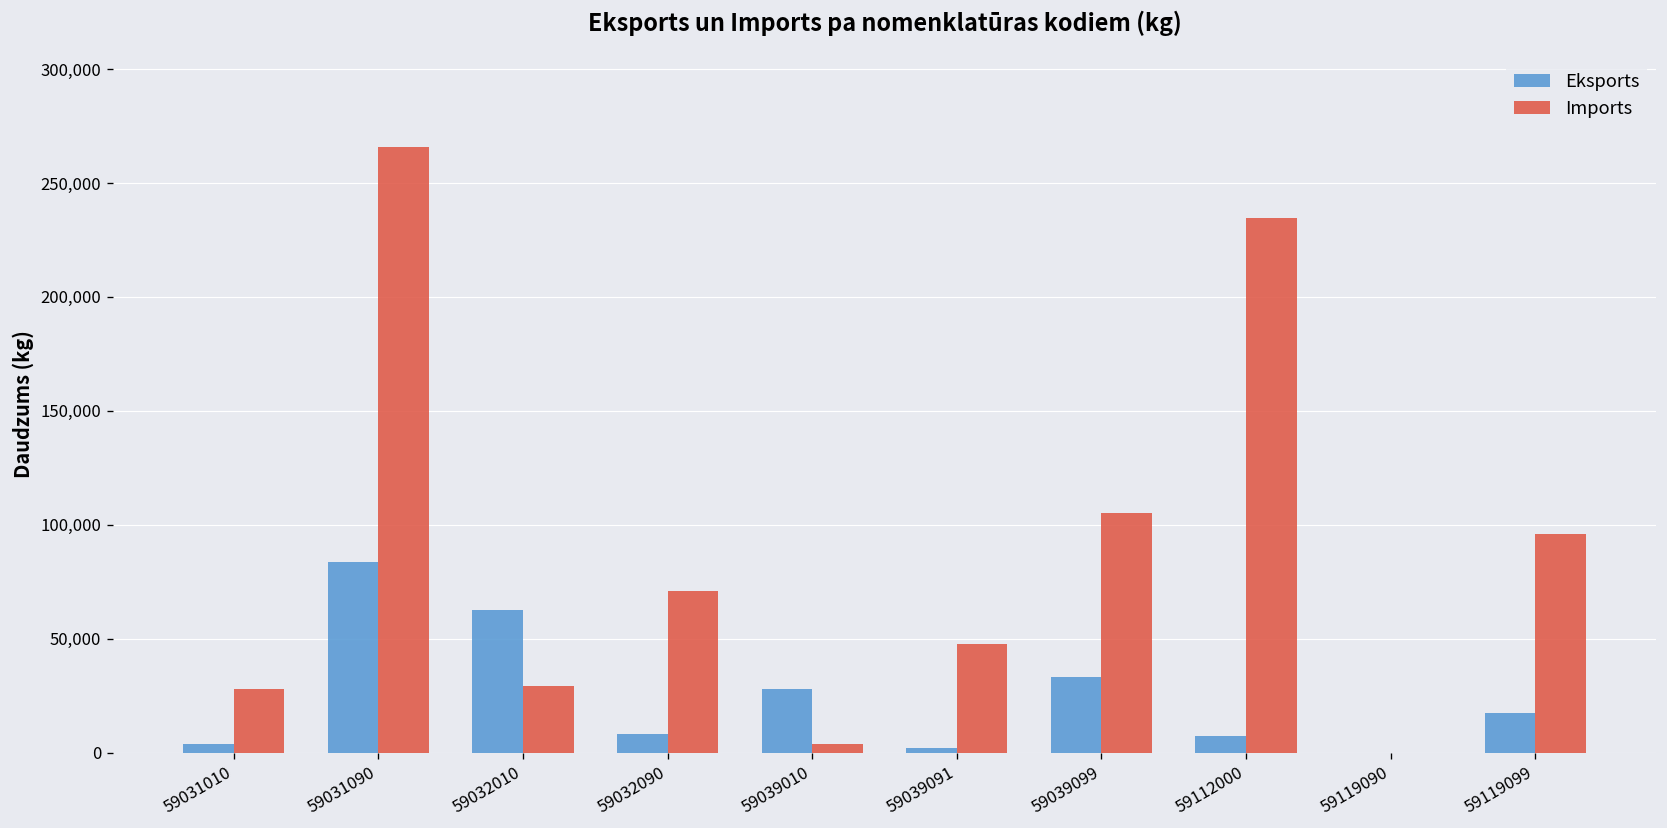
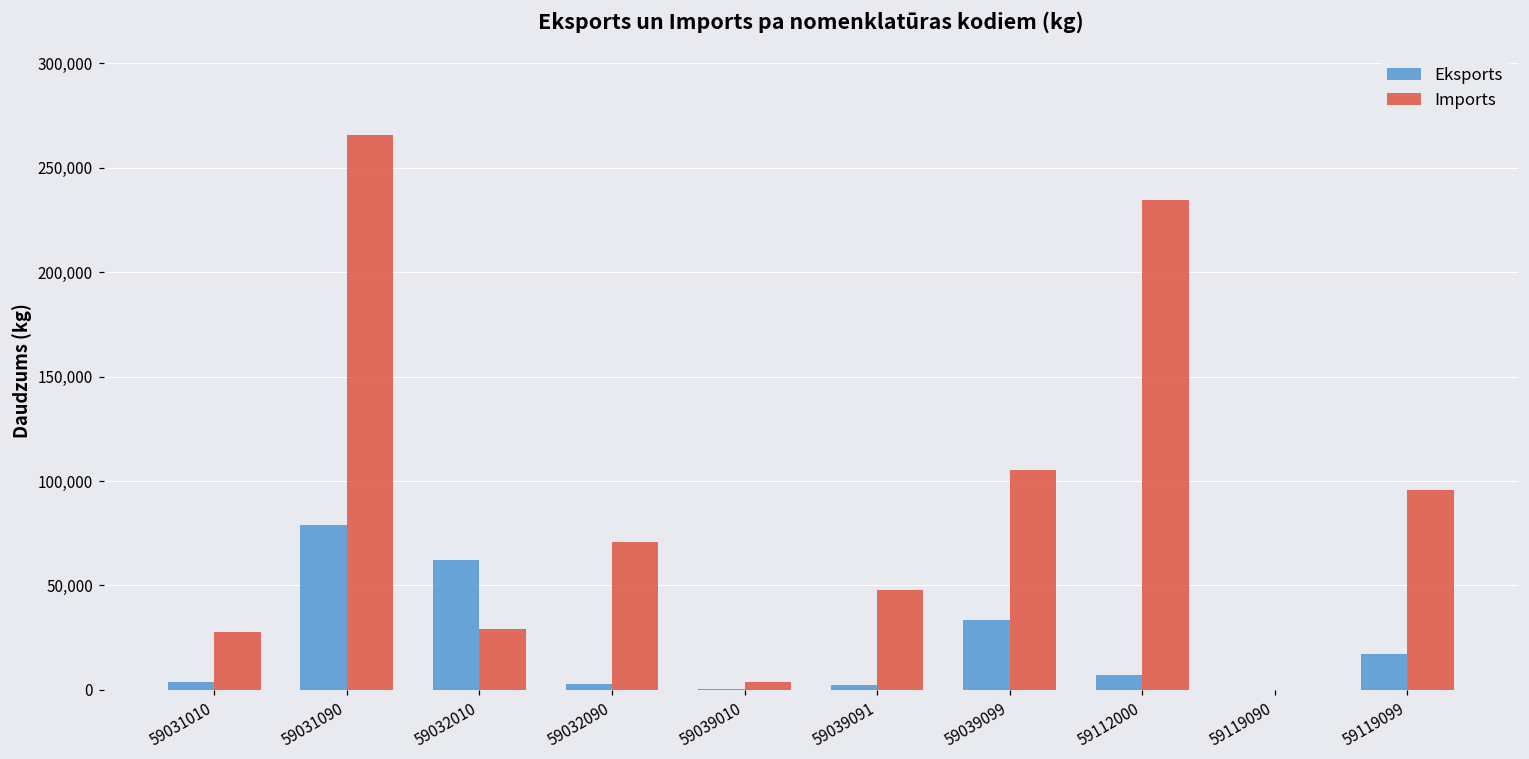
Eksports, 59031090: 84,000 -> 79,000
Eksports, 59032090: 8,000 -> 3,000
Eksports, 59039010: 28,000 -> 0
